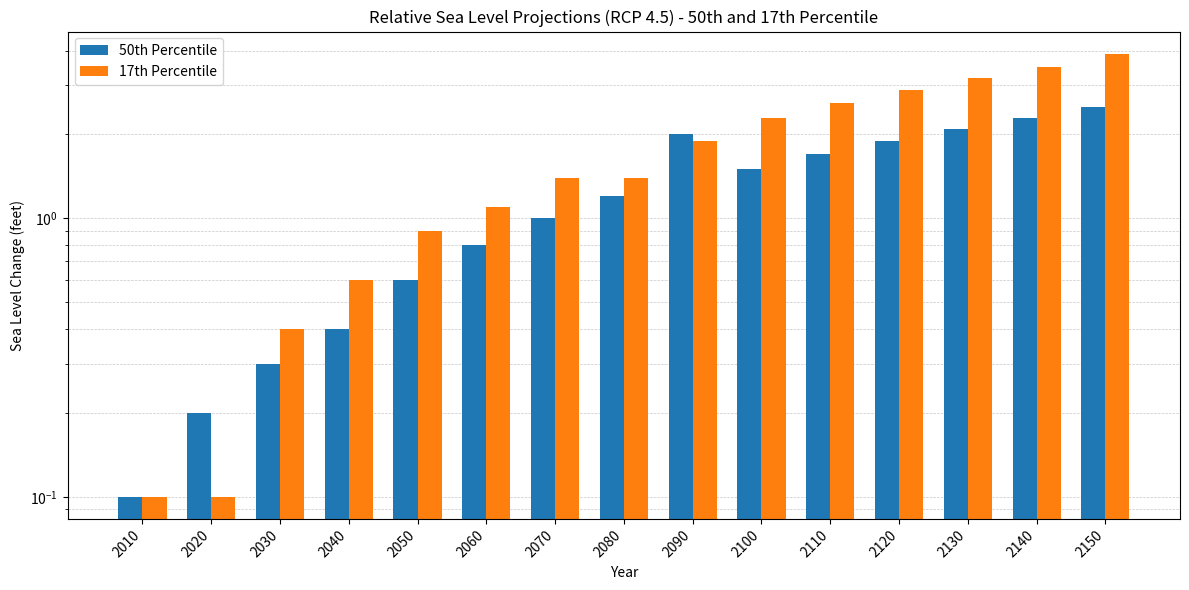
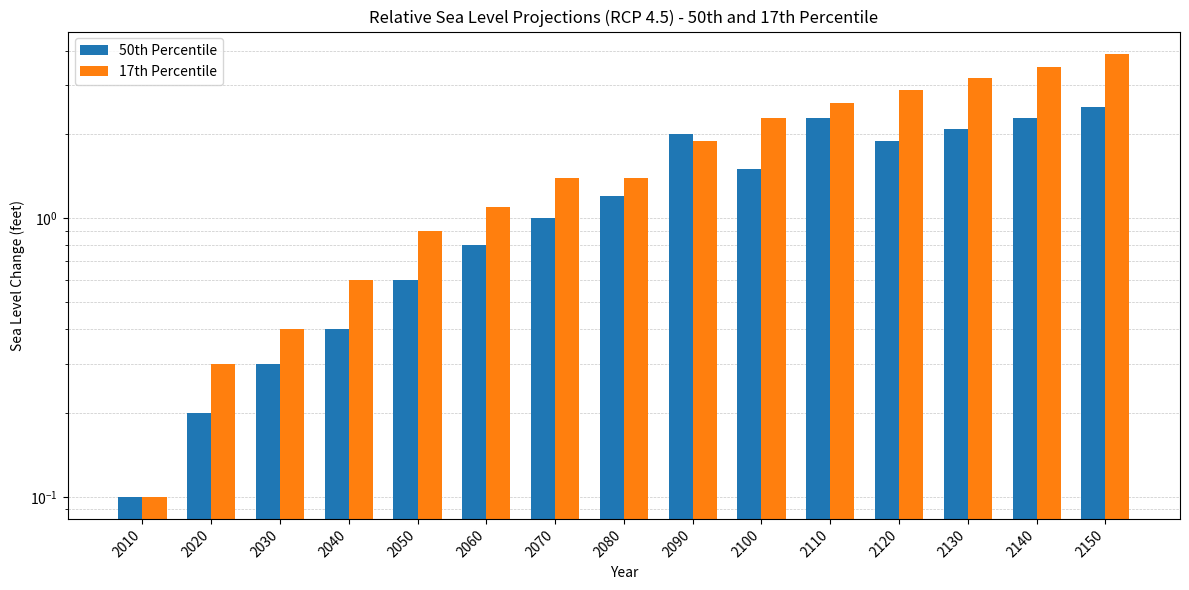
17th Percentile, 2020: 0.1 -> 0.3
50th Percentile, 2110: 1.7 -> 2.3
